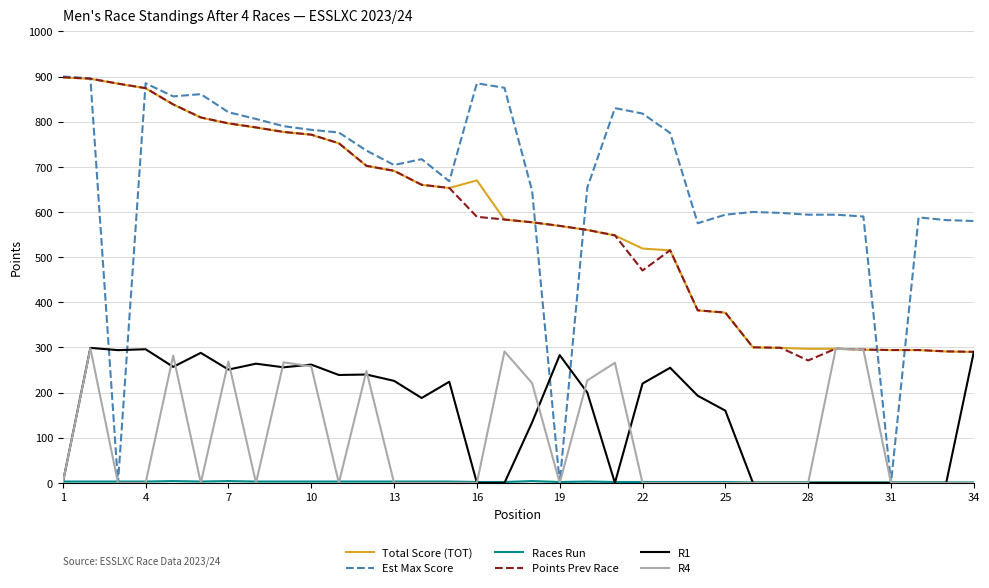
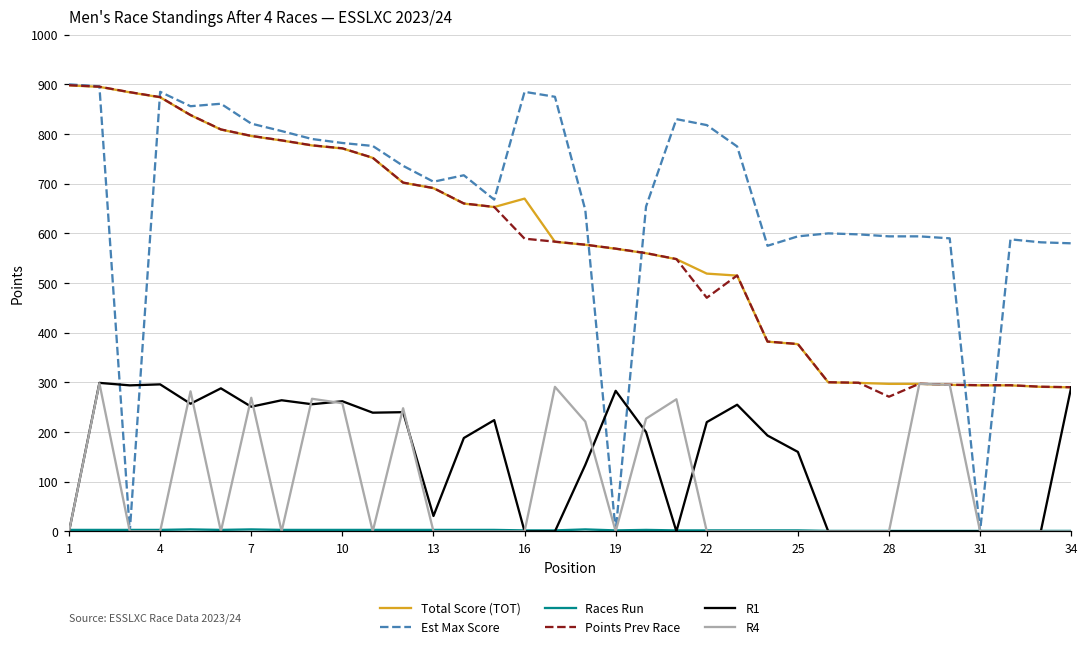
R1, 13: 230 -> 30
